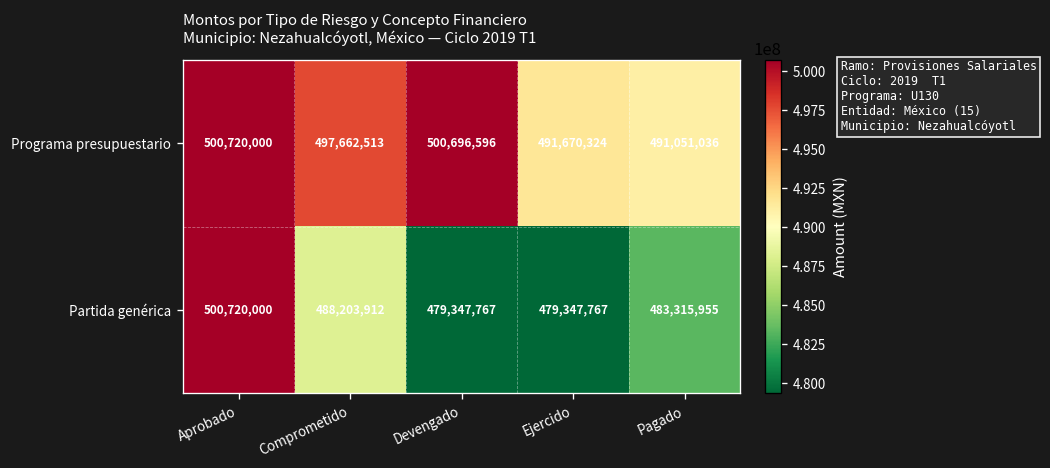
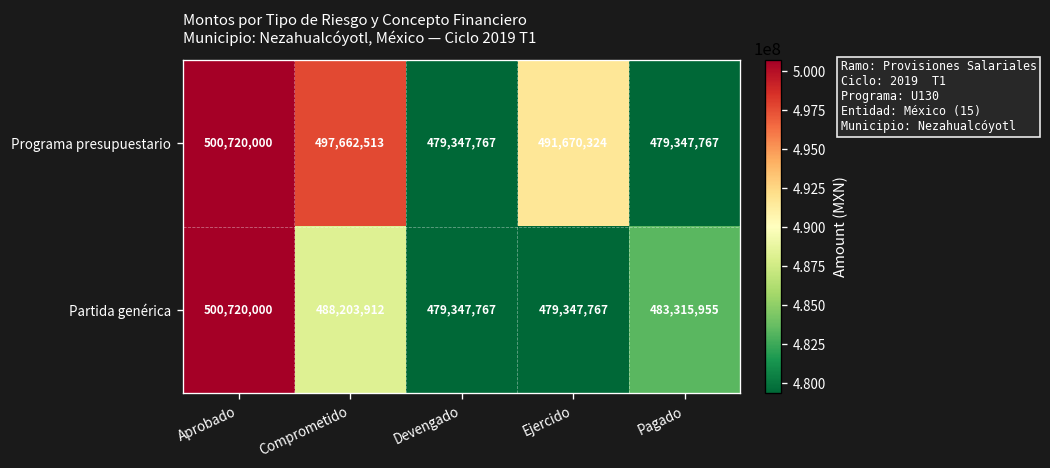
Programa presupuestario, Devengado: 500,696,596 -> 479,347,767
Programa presupuestario, Pagado: 491,051,036 -> 479,347,767
